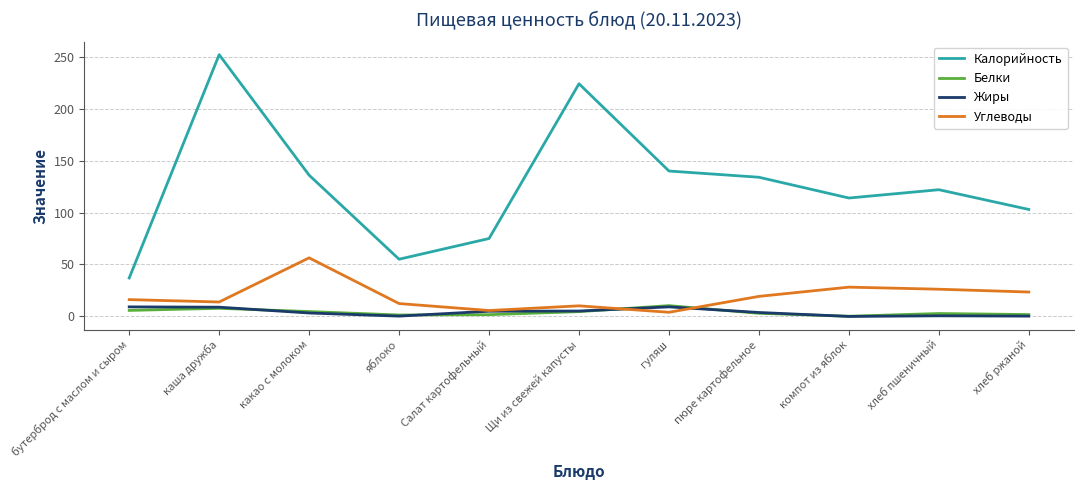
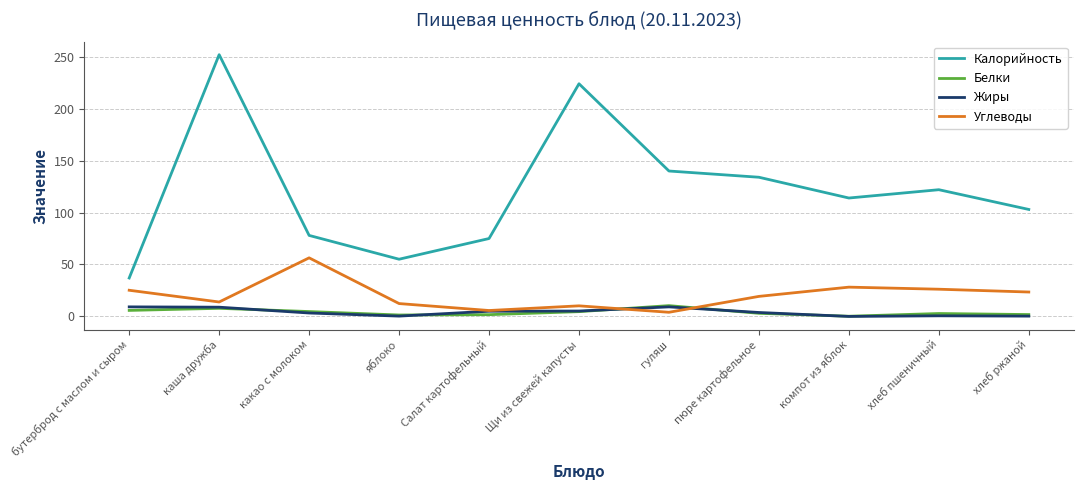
Углеводы, бутерброд с маслом и сыром: 16 -> 25
Калорийность, какао с молоком: 136 -> 78
